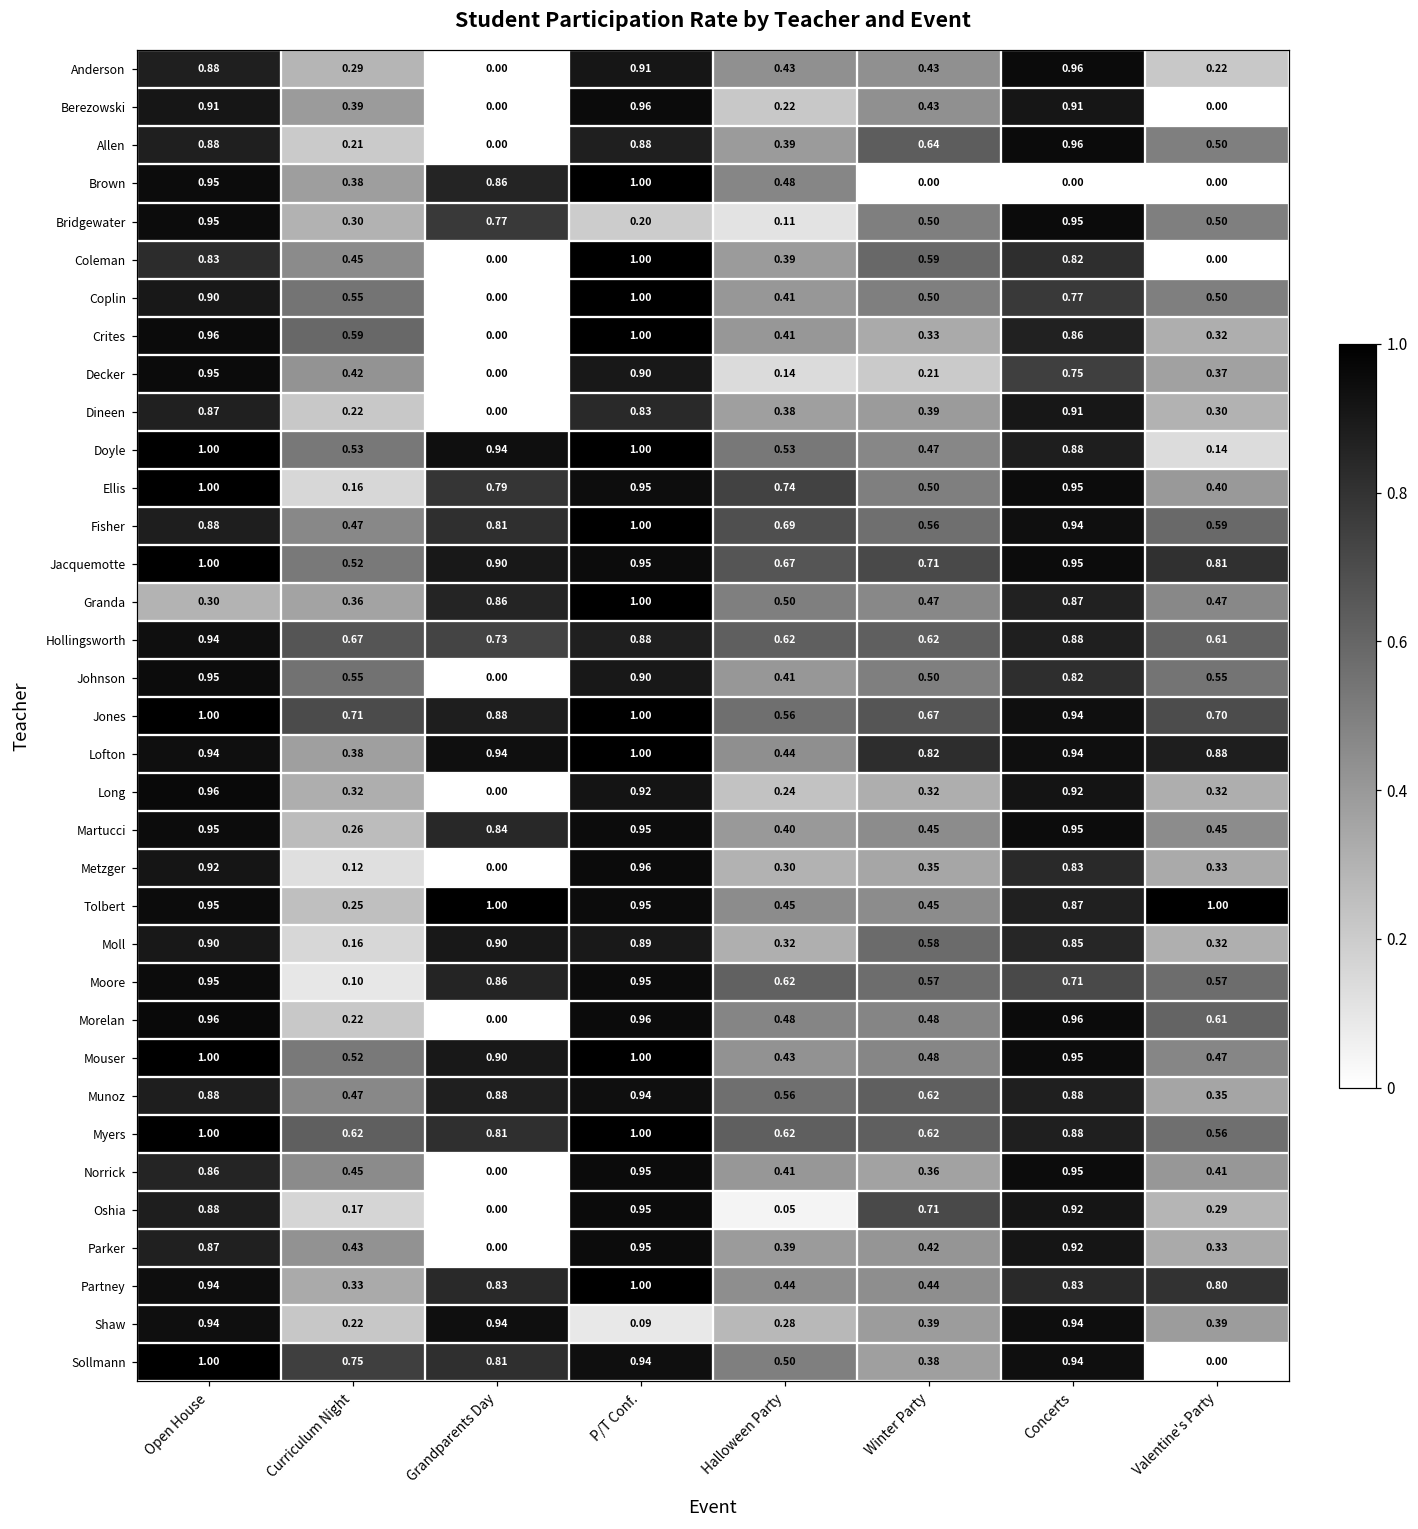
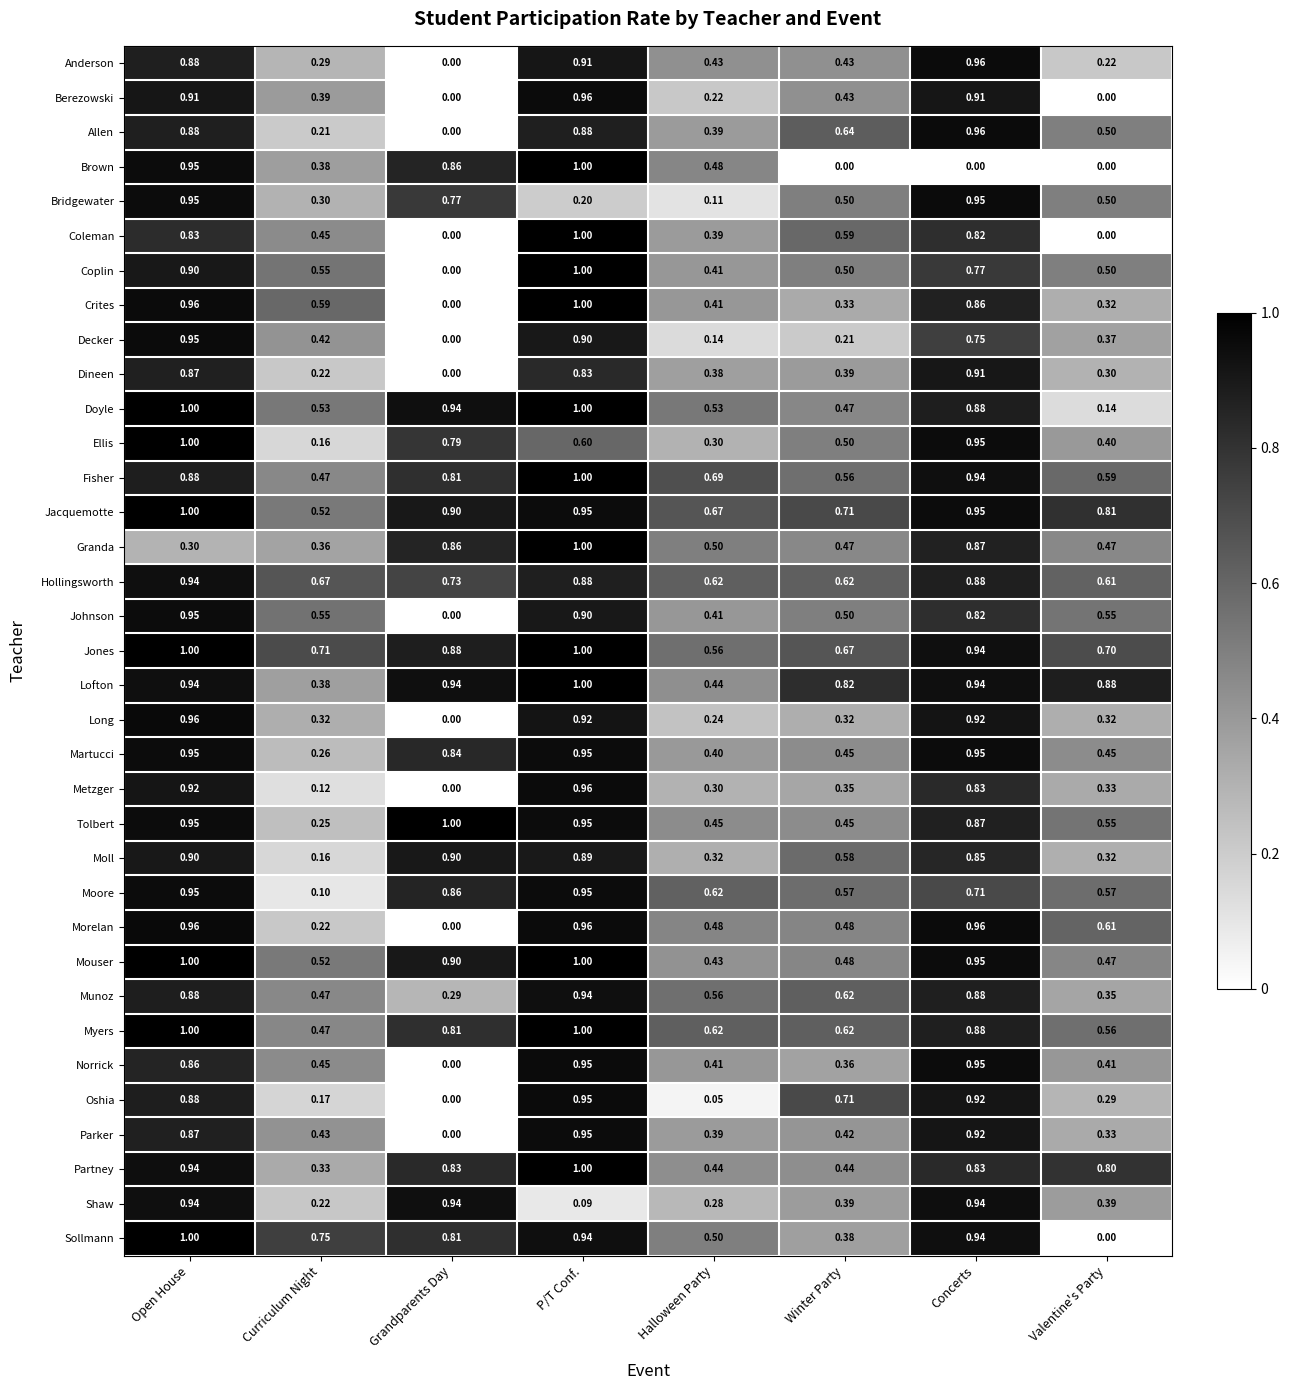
Ellis, P/T Conf.: 0.95 -> 0.60
Ellis, Halloween Party: 0.74 -> 0.30
Tolbert, Valentine's Party: 1.00 -> 0.55
Munoz, Grandparents Day: 0.88 -> 0.29
Myers, Curriculum Night: 0.62 -> 0.47
